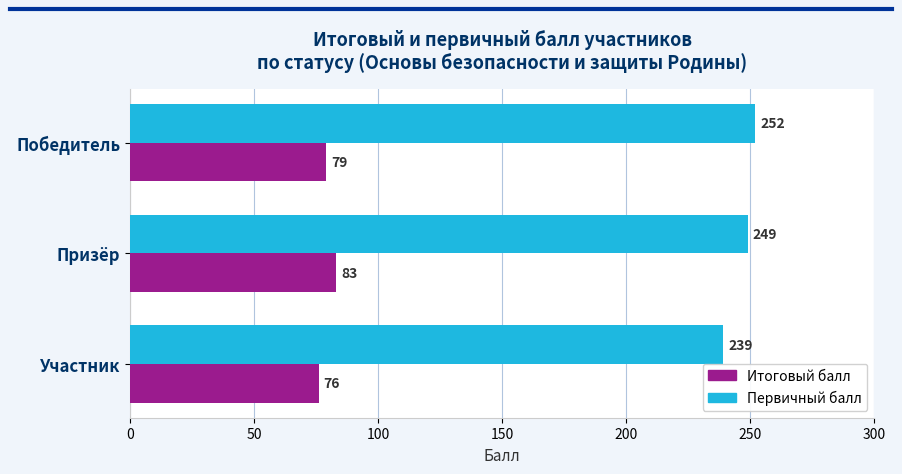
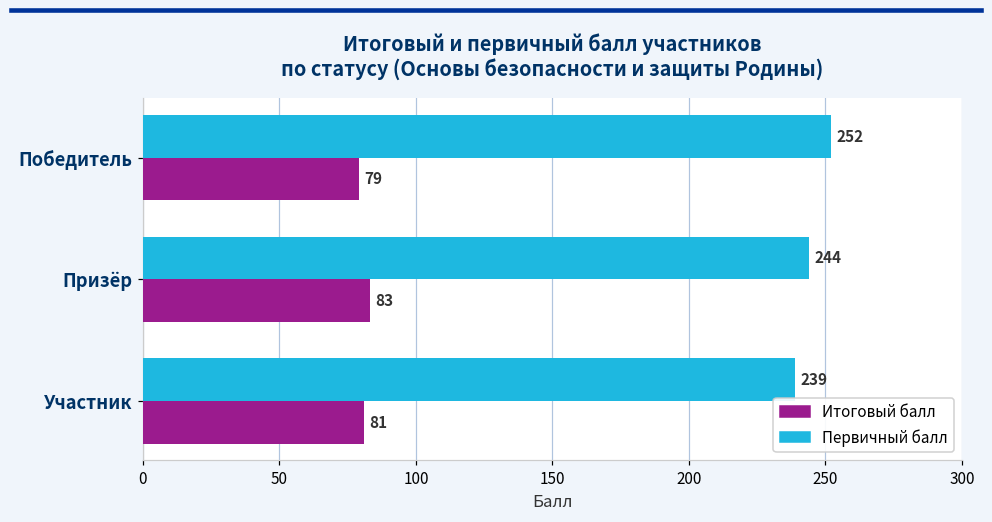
Первичный балл, Призёр: 249 -> 244
Итоговый балл, Участник: 76 -> 81
